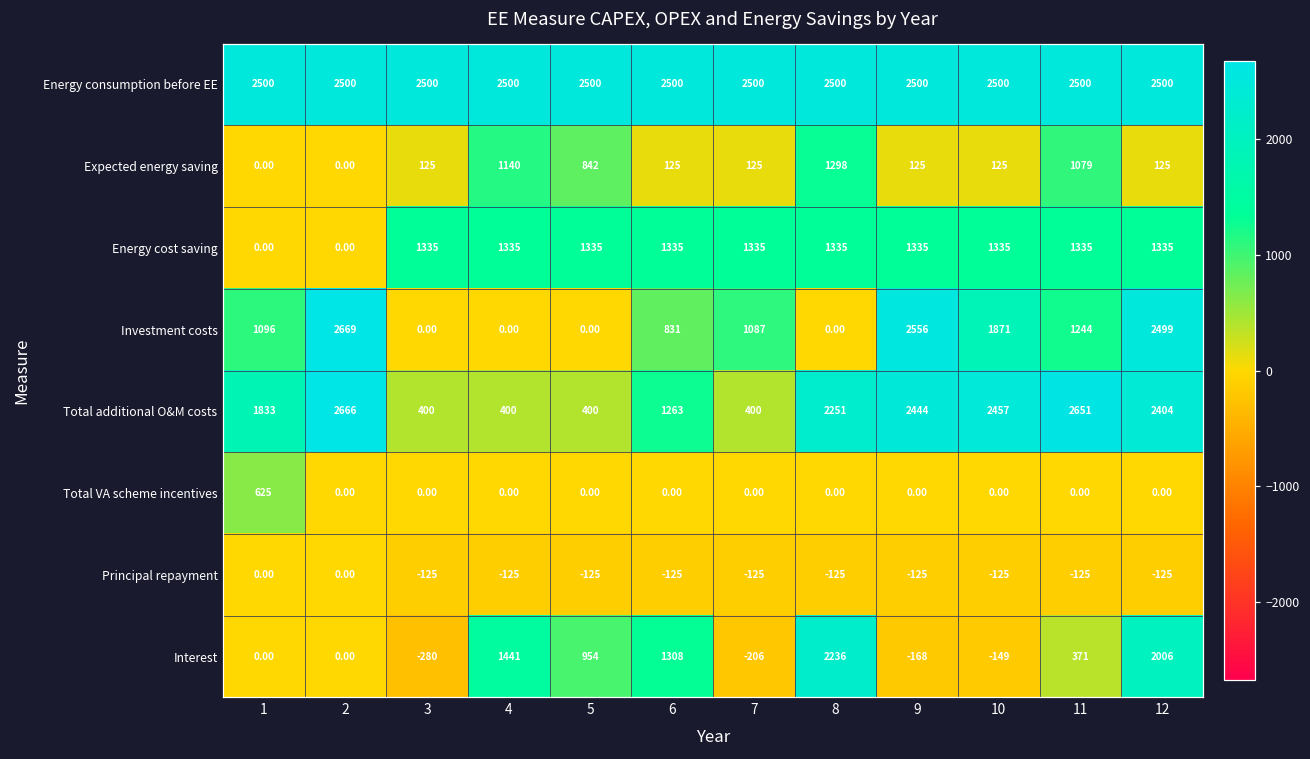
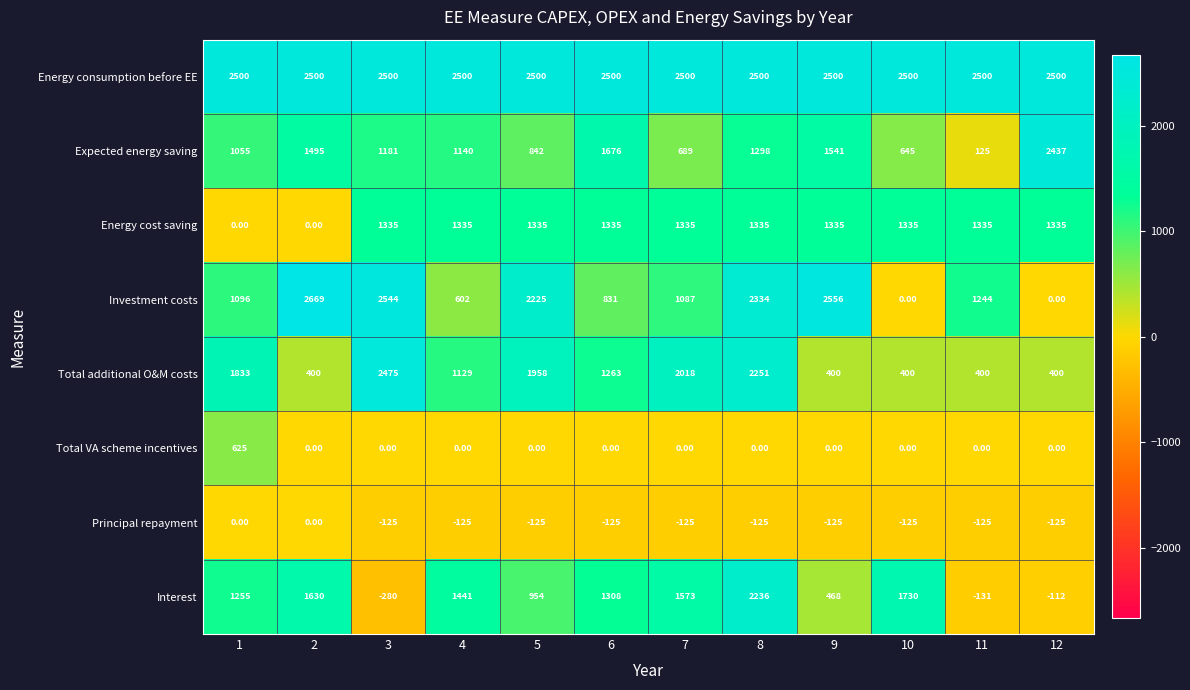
Expected energy saving, 1: 0.00 -> 1055
Expected energy saving, 2: 0.00 -> 1495
Expected energy saving, 3: 125 -> 1181
Expected energy saving, 6: 125 -> 1676
Expected energy saving, 7: 125 -> 689
Expected energy saving, 9: 125 -> 1541
Expected energy saving, 10: 125 -> 645
Expected energy saving, 11: 1079 -> 125
Expected energy saving, 12: 125 -> 2437
Investment costs, 3: 0.00 -> 2544
Investment costs, 4: 0.00 -> 602
Investment costs, 5: 0.00 -> 2225
Investment costs, 8: 0.00 -> 2334
Investment costs, 10: 1871 -> 0.00
Investment costs, 12: 2499 -> 0.00
Total additional O&M costs, 2: 2666 -> 400
Total additional O&M costs, 3: 400 -> 2475
Total additional O&M costs, 4: 400 -> 1129
Total additional O&M costs, 5: 400 -> 1958
Total additional O&M costs, 7: 400 -> 2018
Total additional O&M costs, 9: 2444 -> 400
Total additional O&M costs, 10: 2457 -> 400
Total additional O&M costs, 11: 2651 -> 400
Total additional O&M costs, 12: 2404 -> 400
Interest, 1: 0.00 -> 1255
Interest, 2: 0.00 -> 1630
Interest, 7: -206 -> 1573
Interest, 9: -168 -> 468
Interest, 10: -149 -> 1730
Interest, 11: 371 -> -131
Interest, 12: 2006 -> -112
